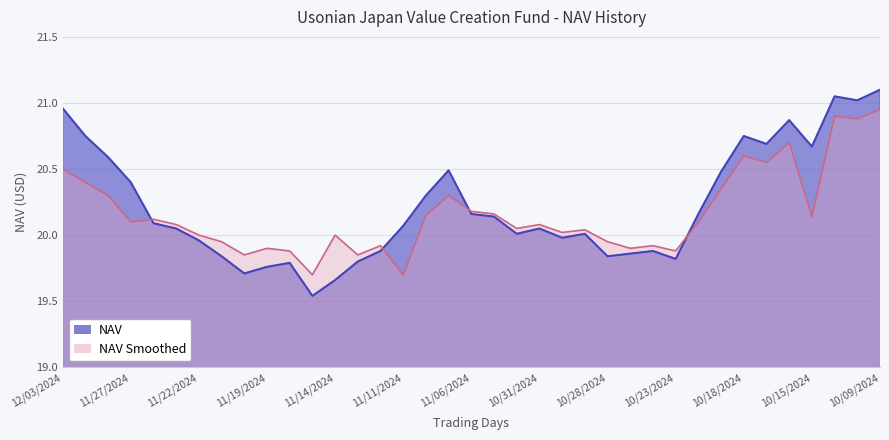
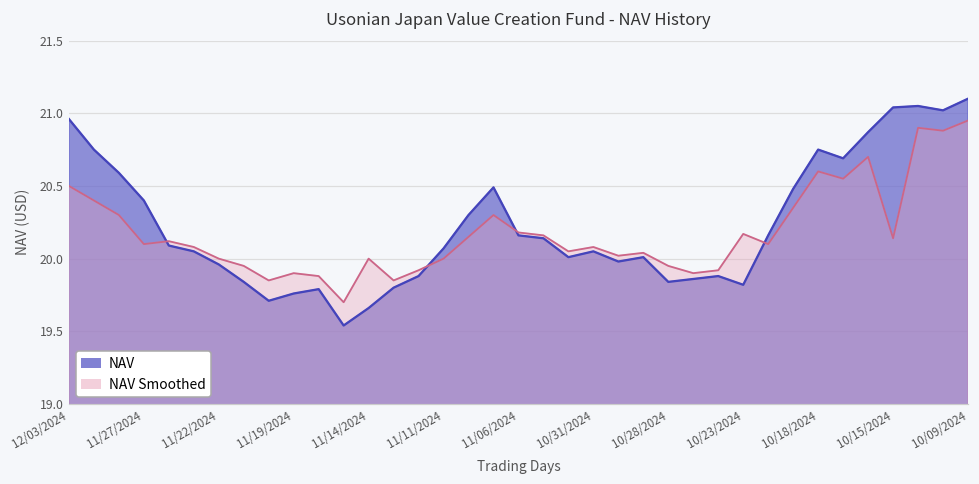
NAV Smoothed, 11/11/2024: 19.7 -> 20.0
NAV Smoothed, 10/23/2024: 19.88 -> 20.17
NAV, 10/15/2024: 20.67 -> 21.04
